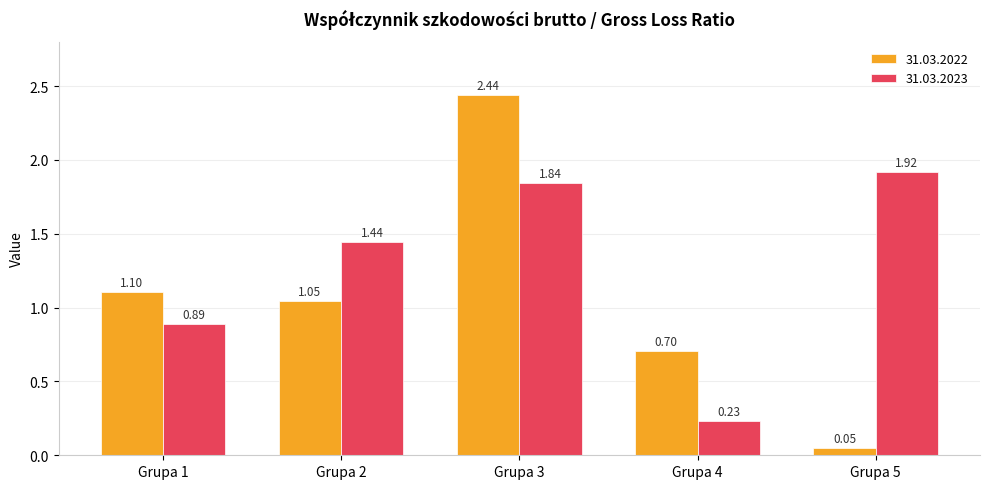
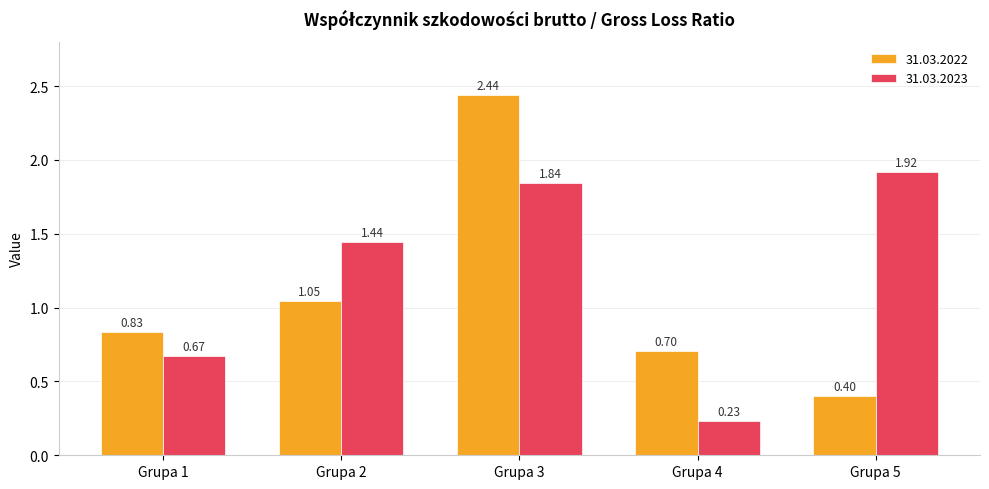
31.03.2022, Grupa 1: 1.10 -> 0.83
31.03.2023, Grupa 1: 0.89 -> 0.67
31.03.2022, Grupa 5: 0.05 -> 0.40
